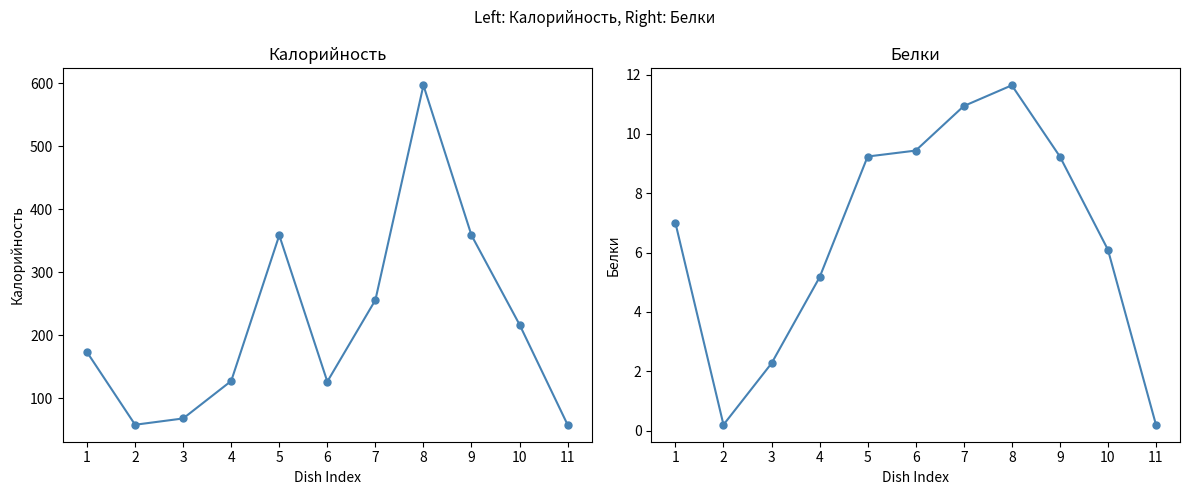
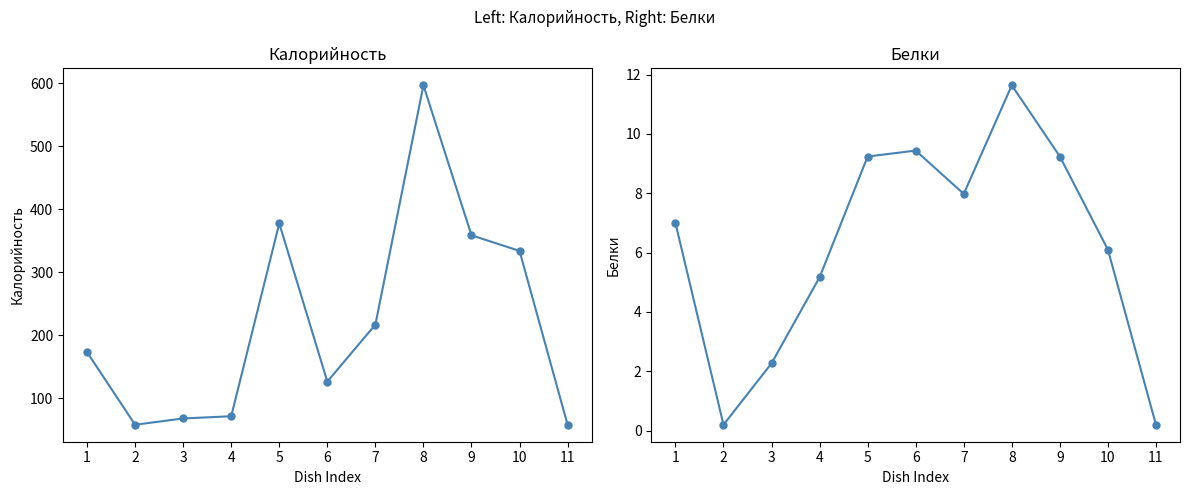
Калорийность, 4: 130 -> 70
Калорийность, 5: 360 -> 380
Калорийность, 7: 260 -> 220
Калорийность, 10: 220 -> 330
Белки, 7: 10.9 -> 8.0
